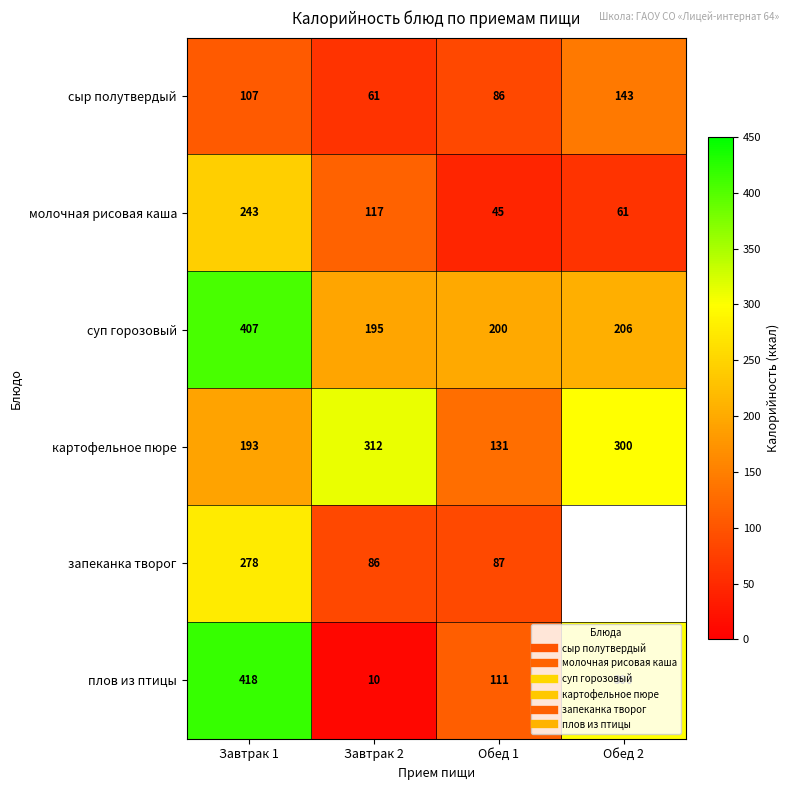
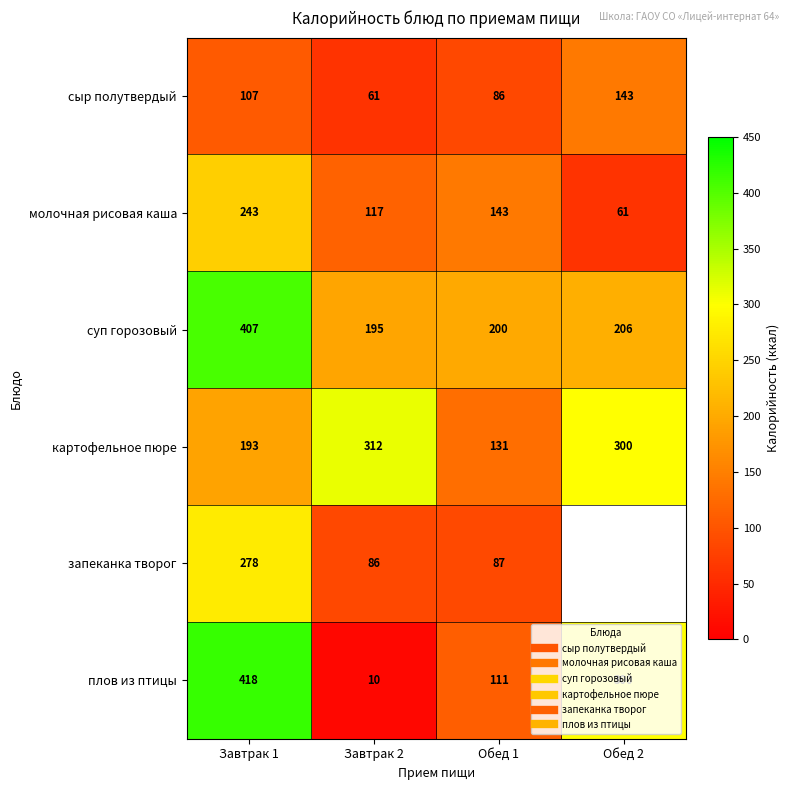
молочная рисовая каша, Обед 1: 45 -> 143
